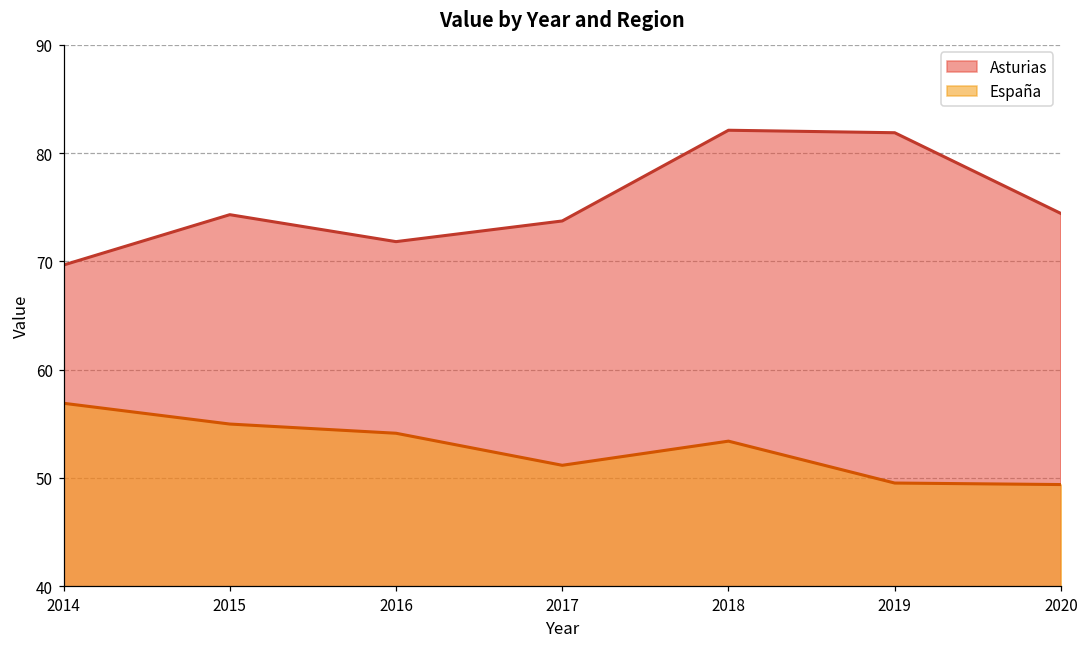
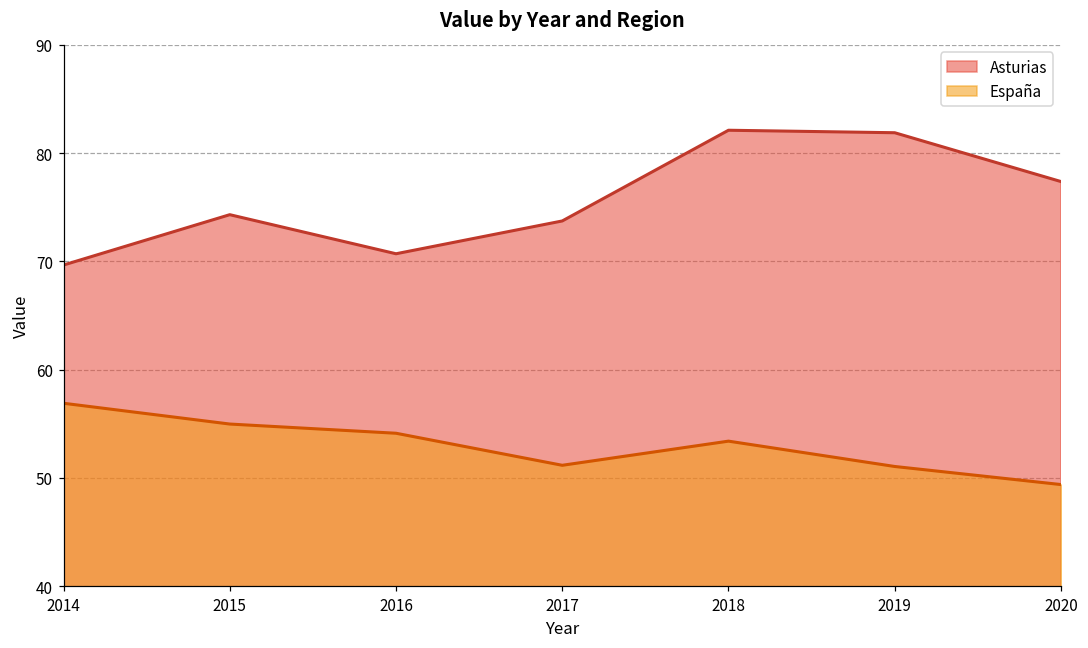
Asturias, 2016: 72 -> 71
España, 2019: 50 -> 51
Asturias, 2020: 74 -> 77
